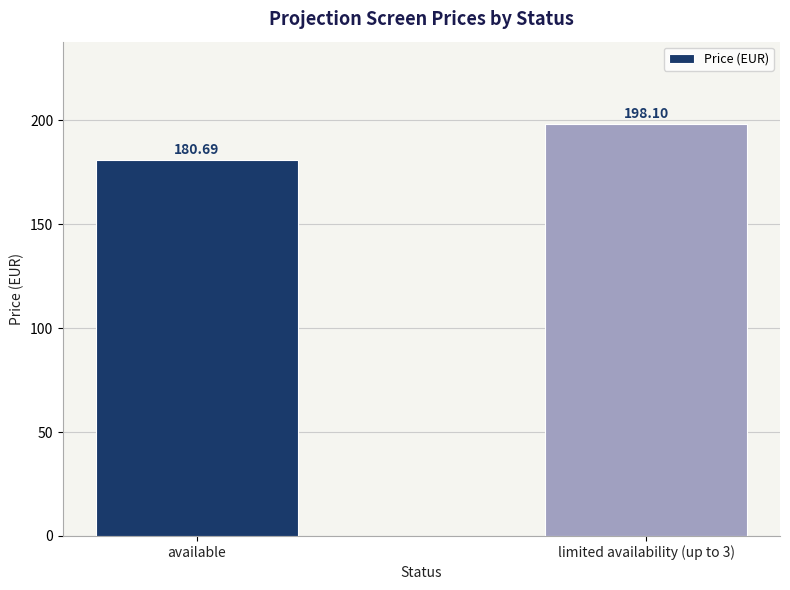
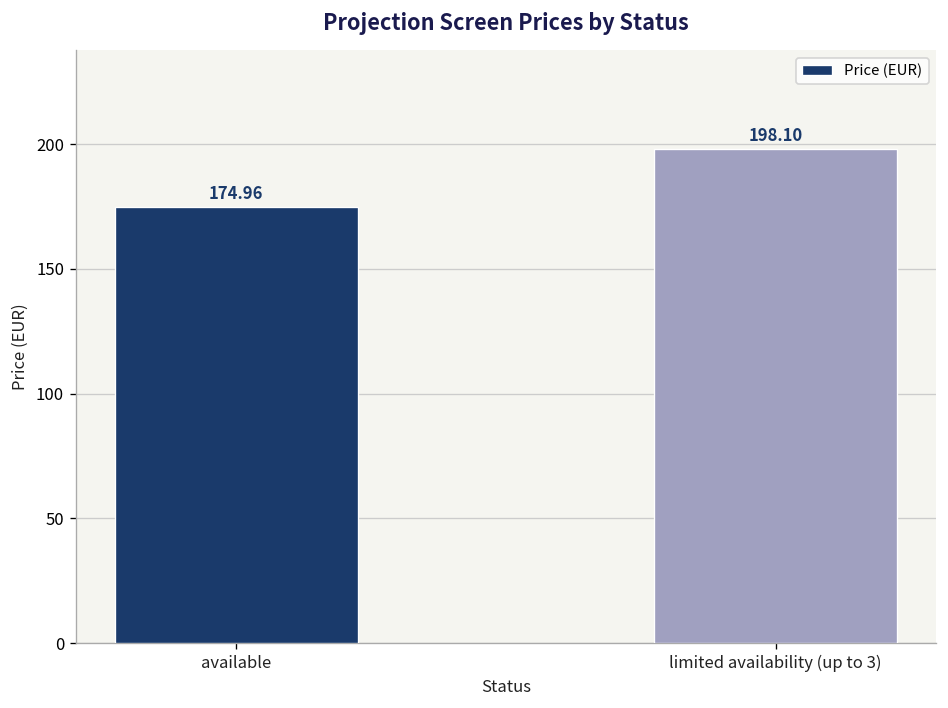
available: 180.69 -> 174.96
